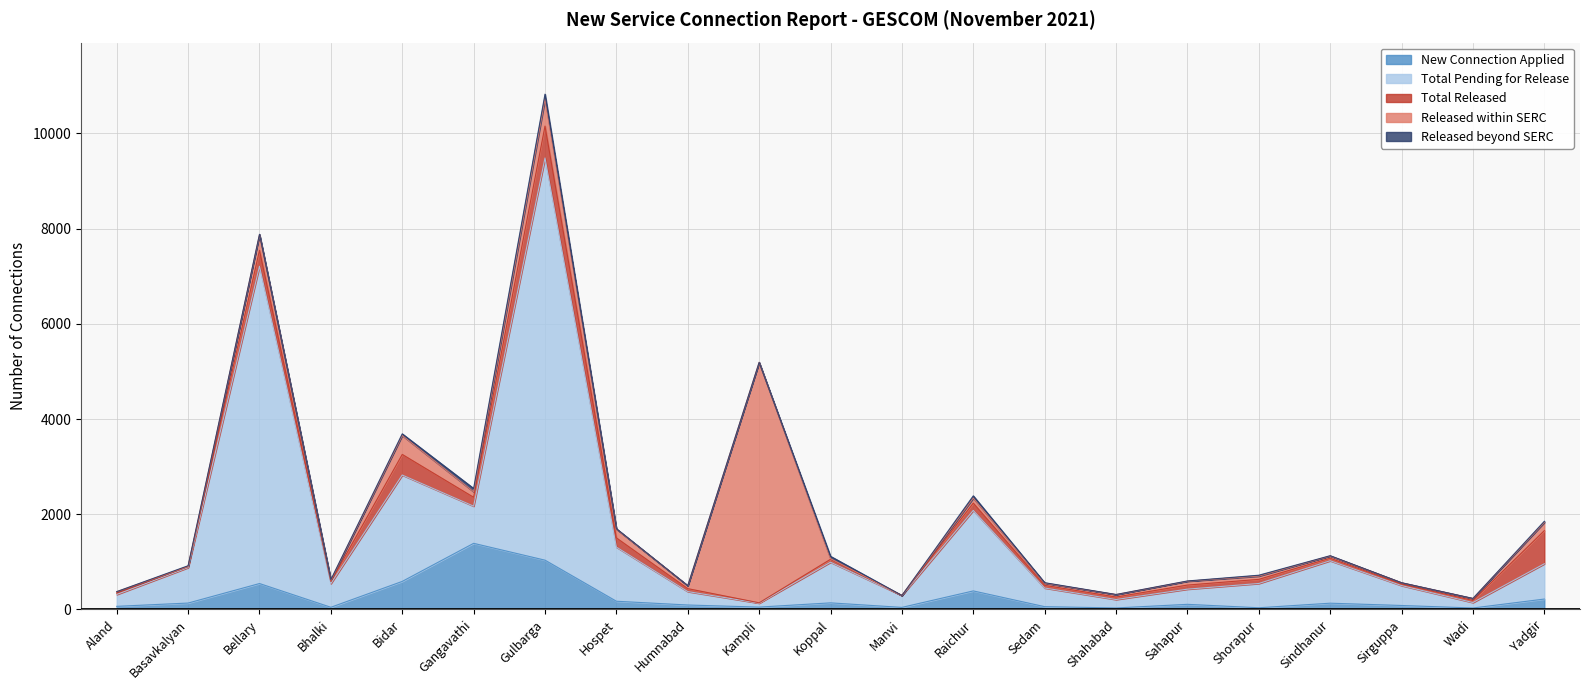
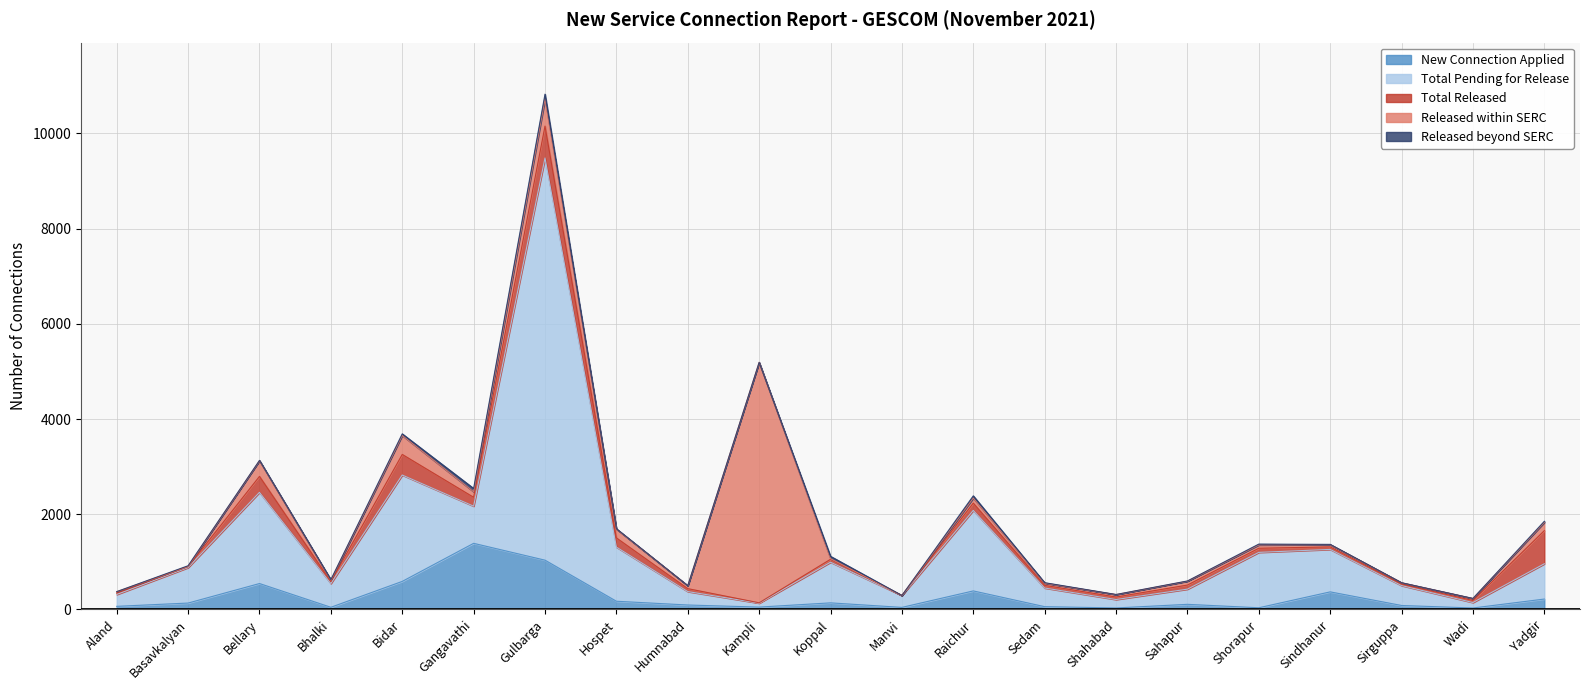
Total Pending for Release, Bellary: 6700 -> 1900
Total Pending for Release, Shorapur: 500 -> 1200
New Connection Applied, Sindhanur: 100 -> 400
